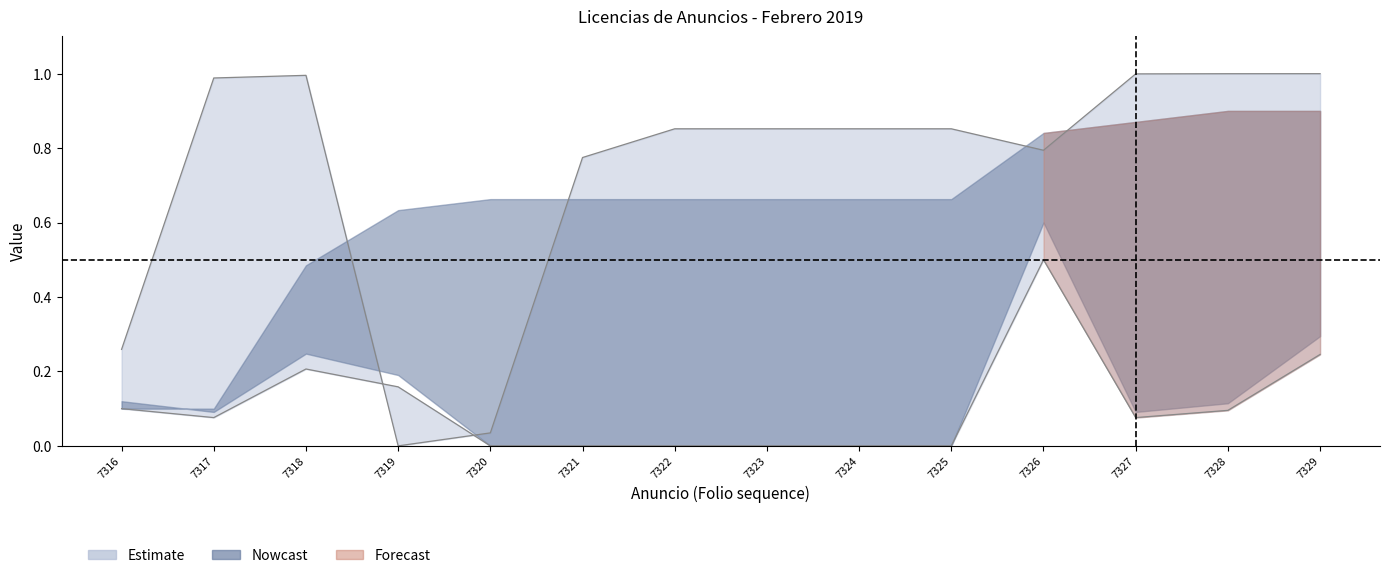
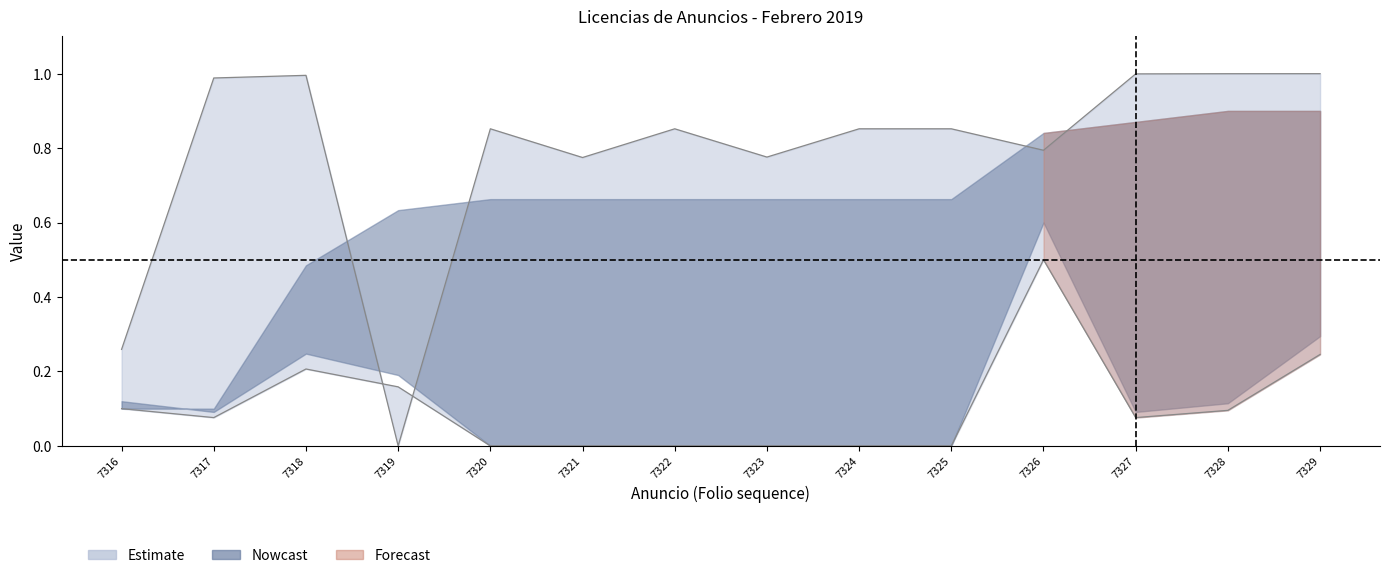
Estimate, 7320: 0.03 -> 0.85
Estimate, 7323: 0.85 -> 0.78
